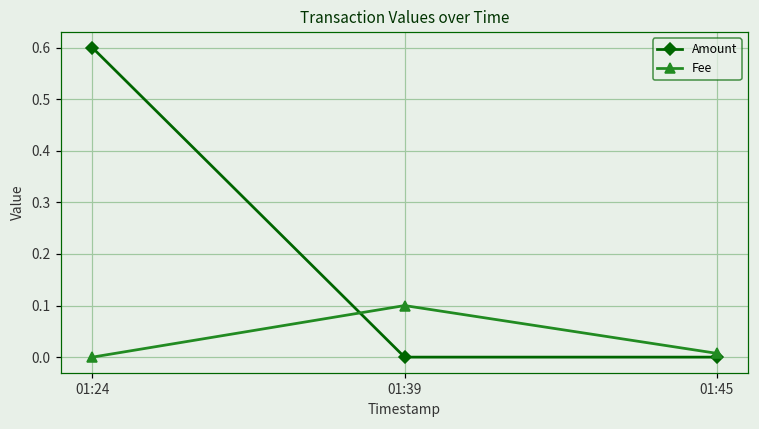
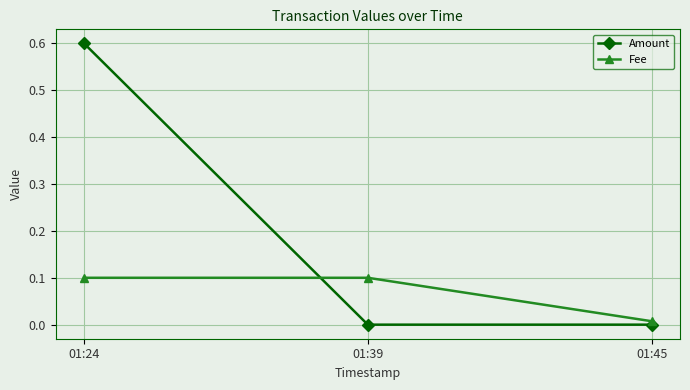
Fee, 01:24: 0.0 -> 0.1
